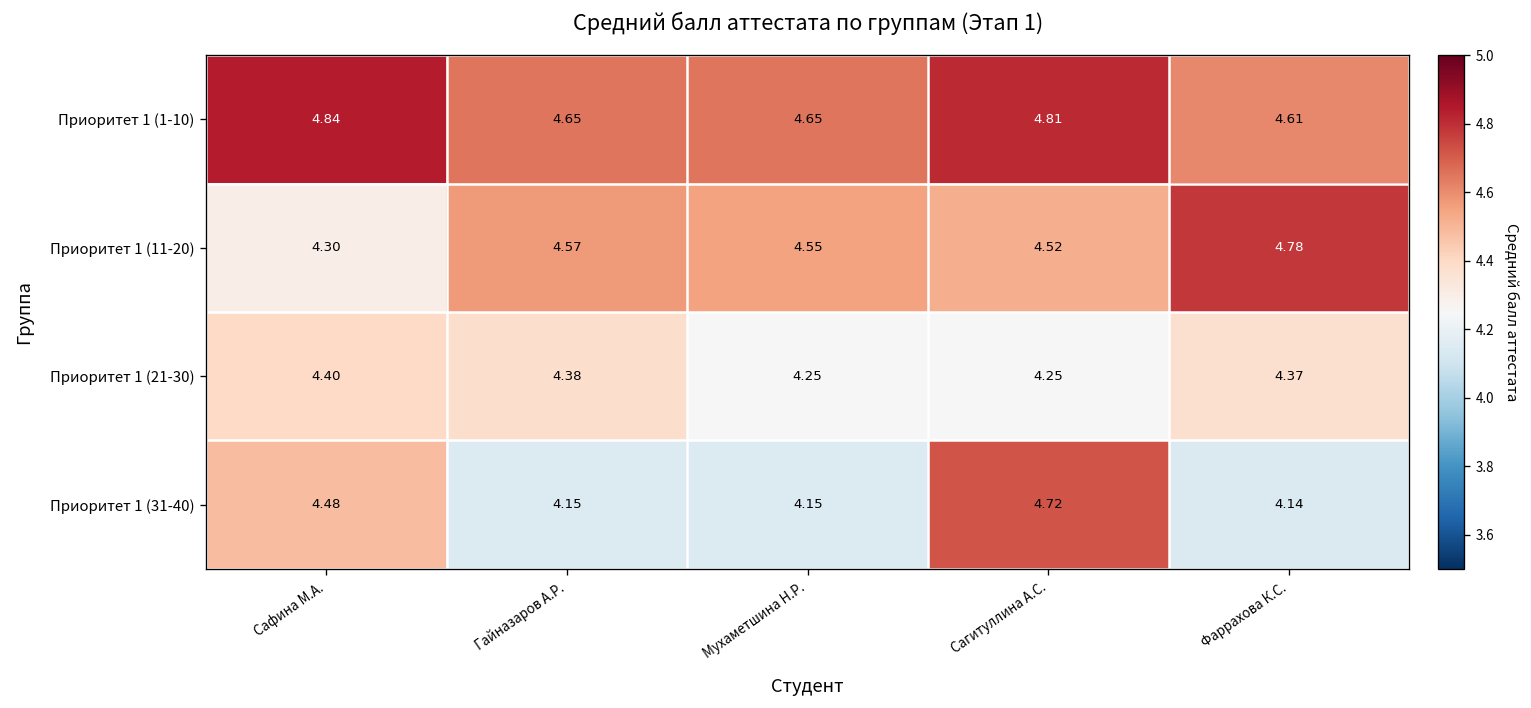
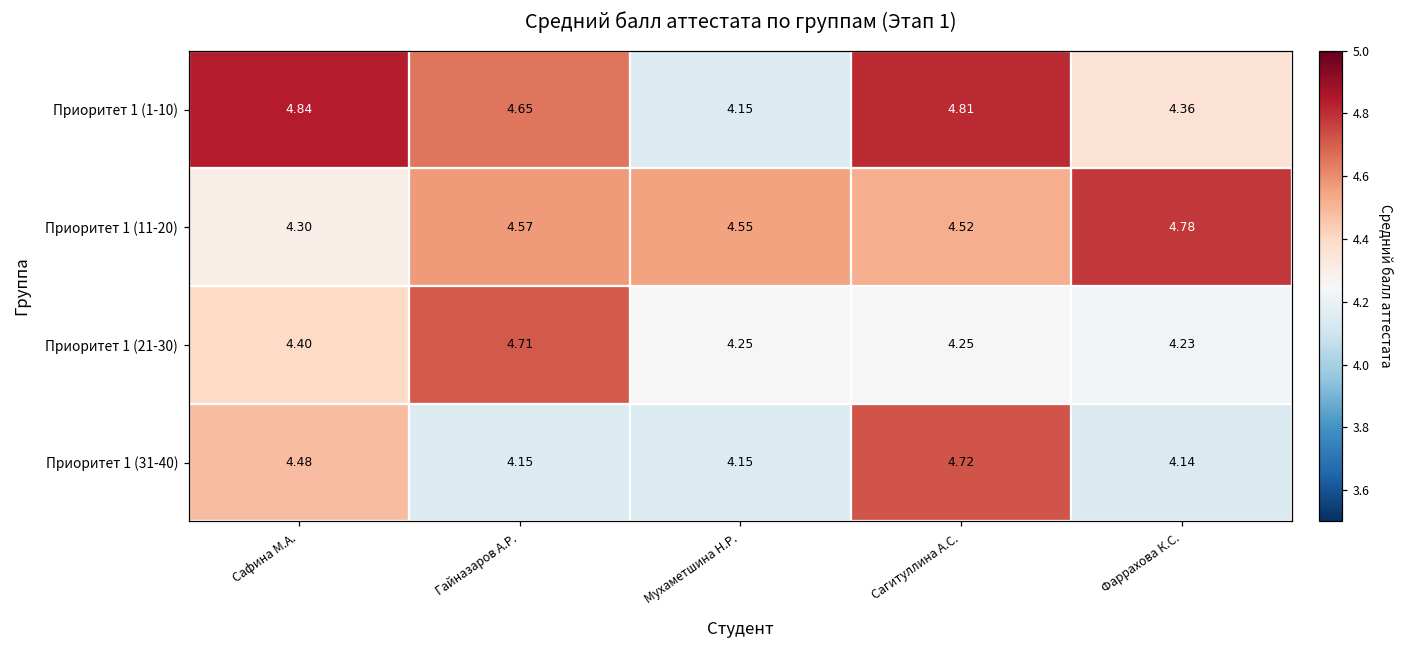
Приоритет 1 (1-10), Мухаметшина Н.Р.: 4.65 -> 4.15
Приоритет 1 (1-10), Фаррахова К.С.: 4.61 -> 4.36
Приоритет 1 (21-30), Гайназаров А.Р.: 4.38 -> 4.71
Приоритет 1 (21-30), Фаррахова К.С.: 4.37 -> 4.23
